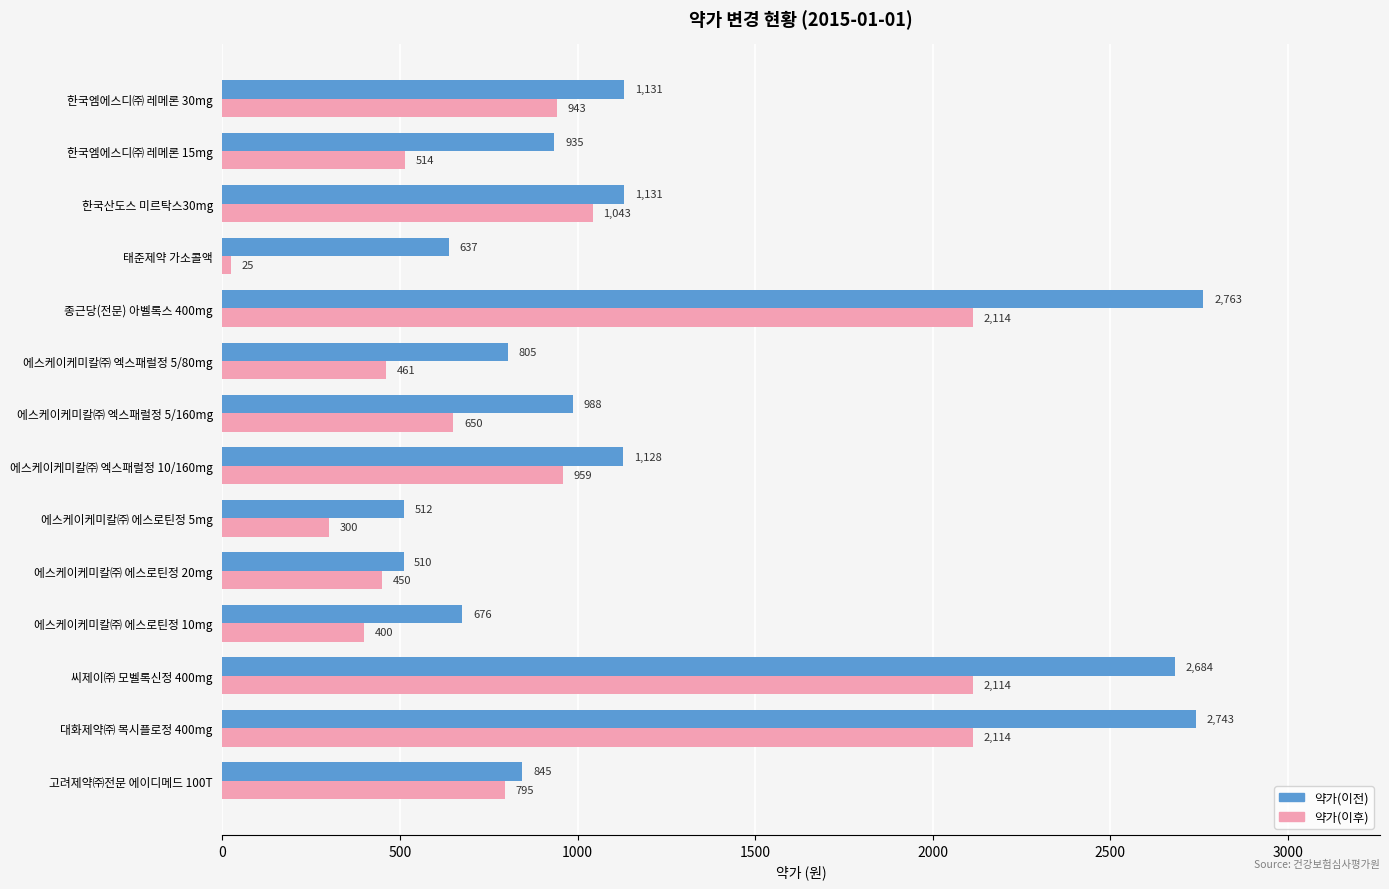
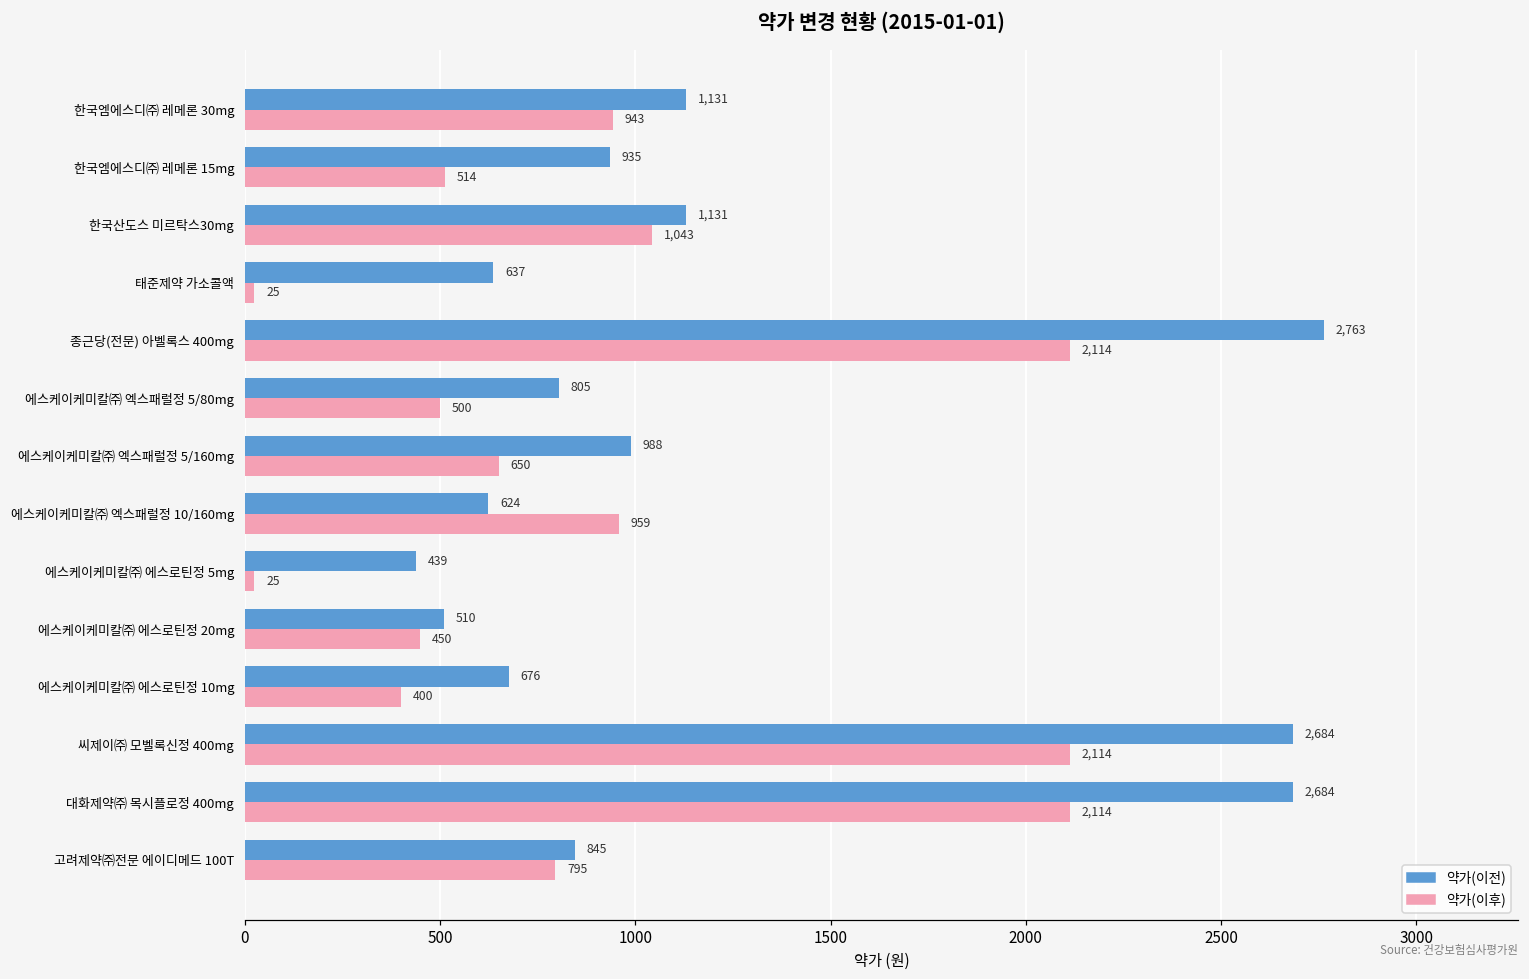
약가(이후), 에스케이케미칼㈜ 엑스패럴정 5/80mg: 461 -> 500
약가(이전), 에스케이케미칼㈜ 엑스패럴정 10/160mg: 1,128 -> 624
약가(이전), 에스케이케미칼㈜ 에스로틴정 5mg: 512 -> 439
약가(이후), 에스케이케미칼㈜ 에스로틴정 5mg: 300 -> 25
약가(이전), 대화제약㈜ 목시플로정 400mg: 2,743 -> 2,684
